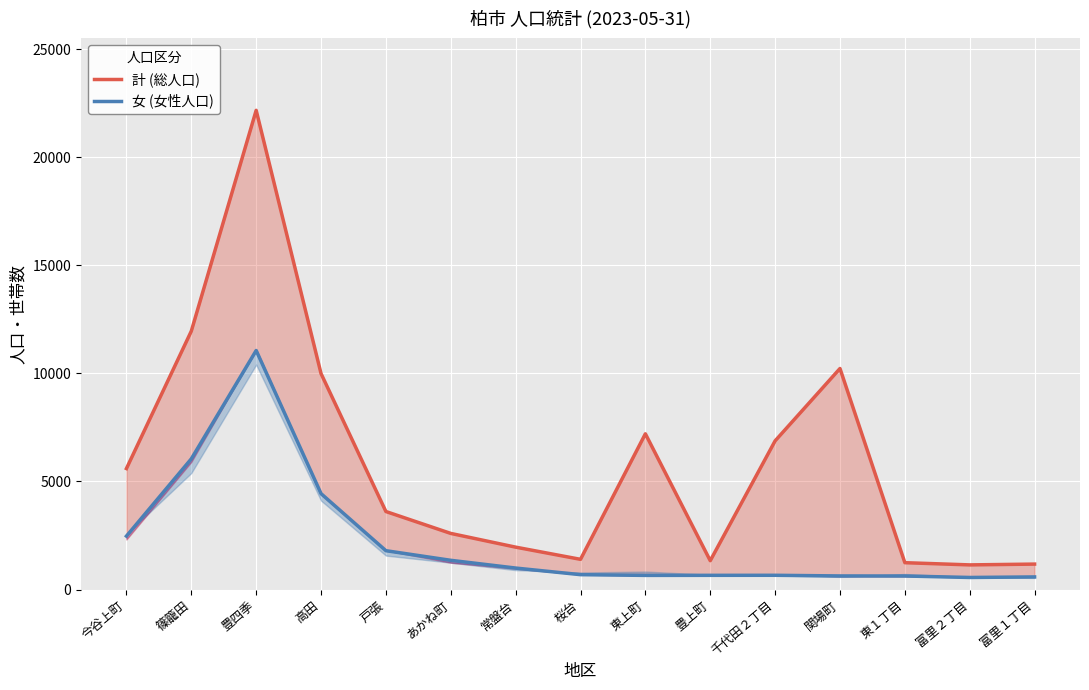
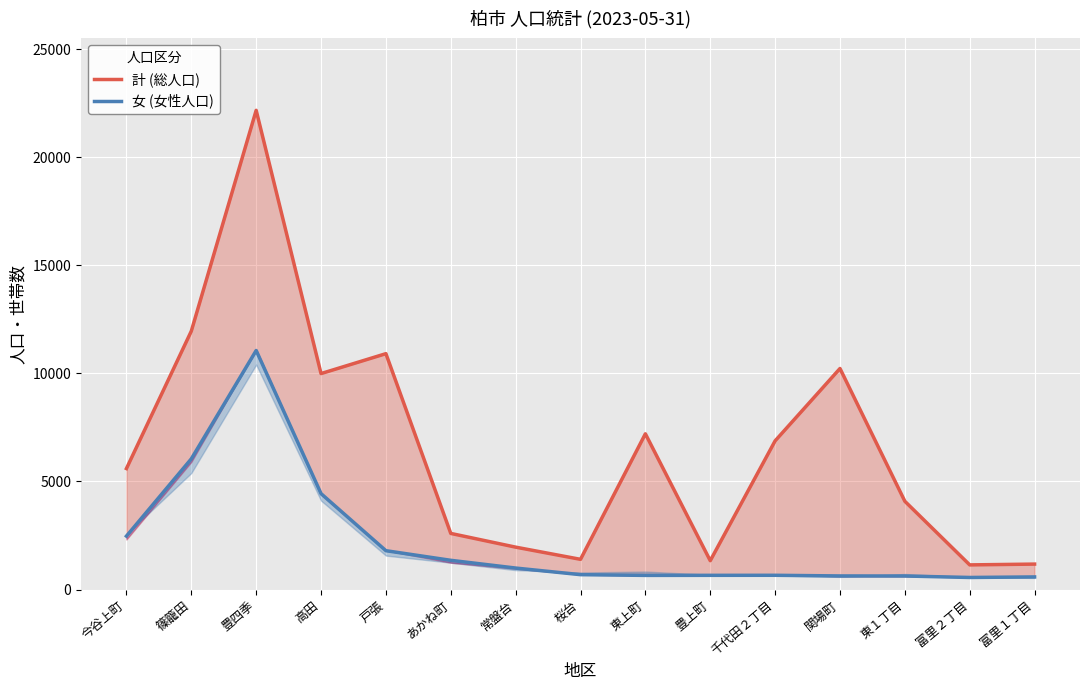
計 (総人口), 戸張: 3600 -> 10900
計 (総人口), 東１丁目: 1200 -> 4100
